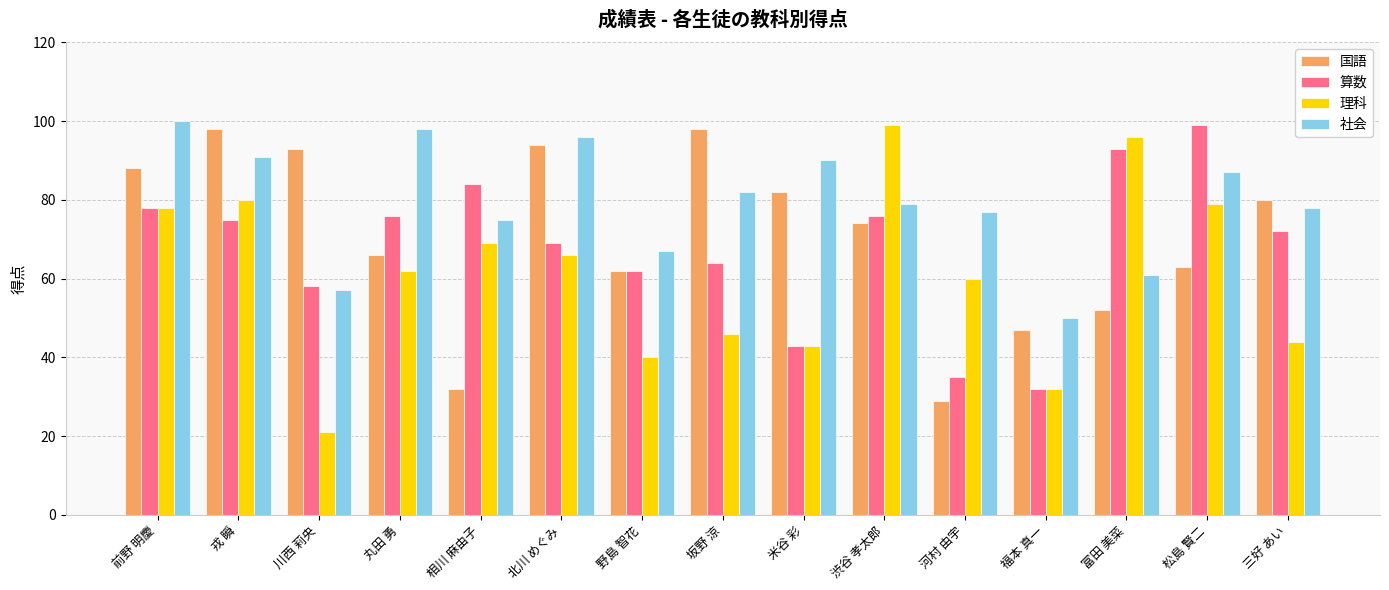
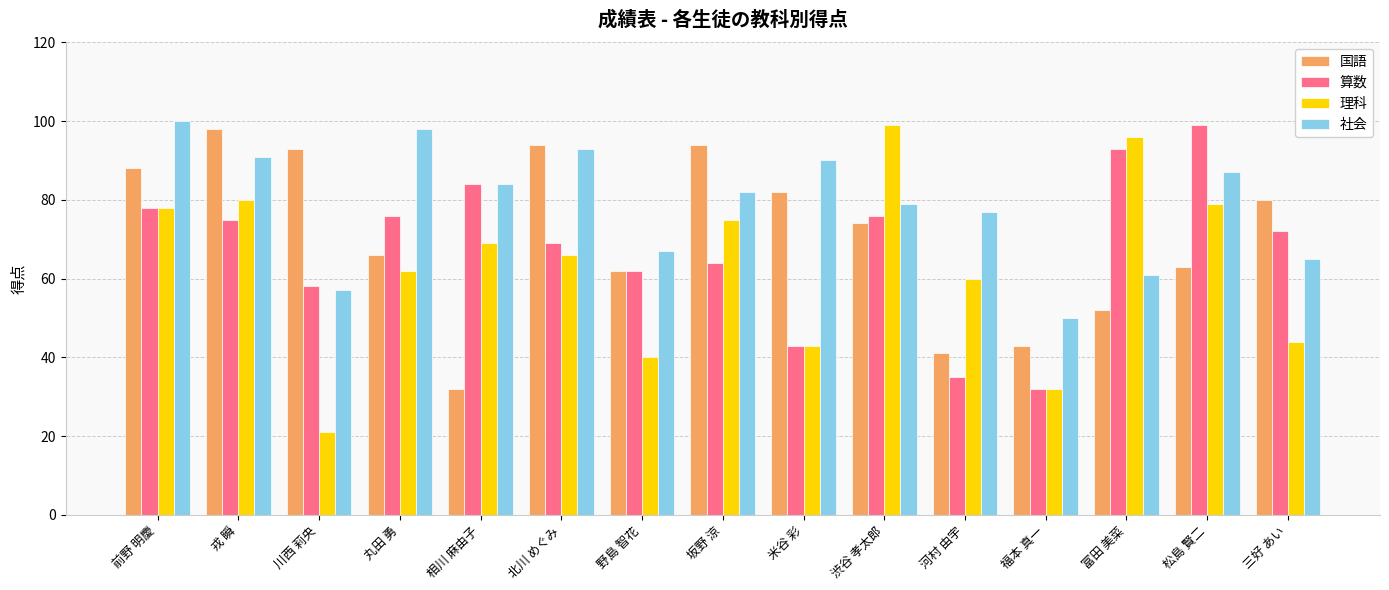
社会, 相川 麻由子: 75 -> 84
社会, 北川 めぐみ: 96 -> 93
国語, 坂野 涼: 98 -> 94
理科, 坂野 涼: 46 -> 75
国語, 河村 由宇: 29 -> 41
国語, 福本 真一: 47 -> 43
社会, 三好 あい: 78 -> 65
